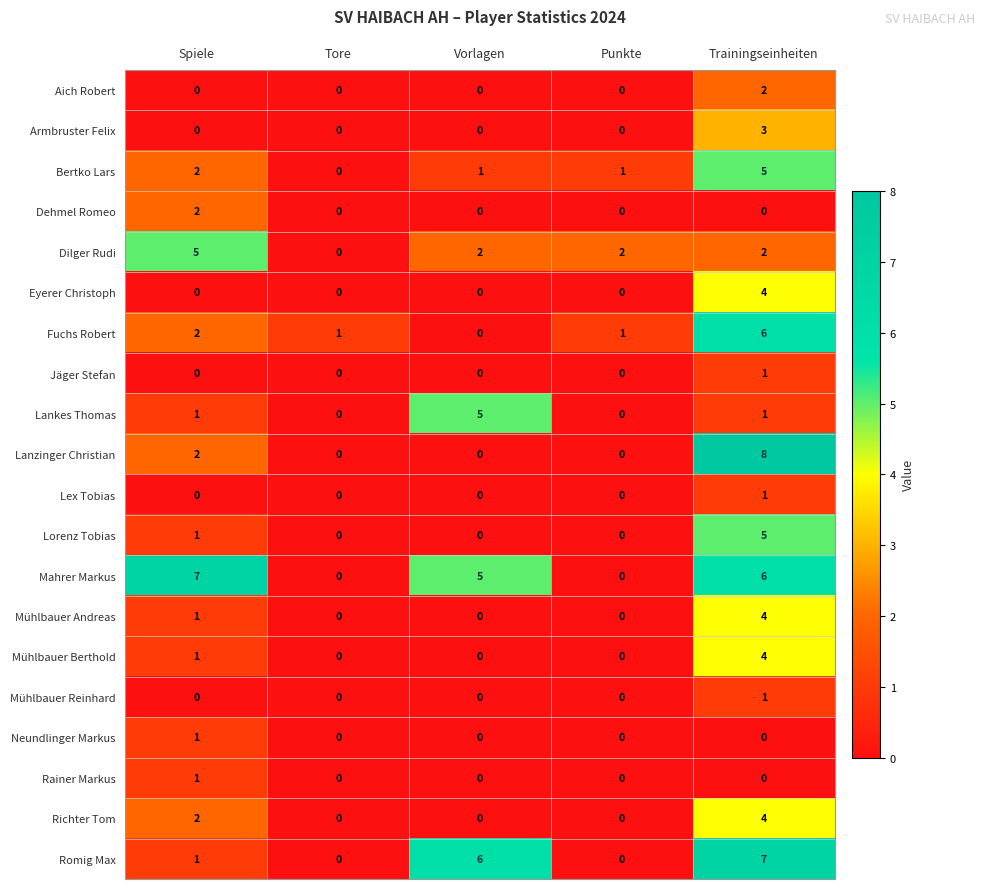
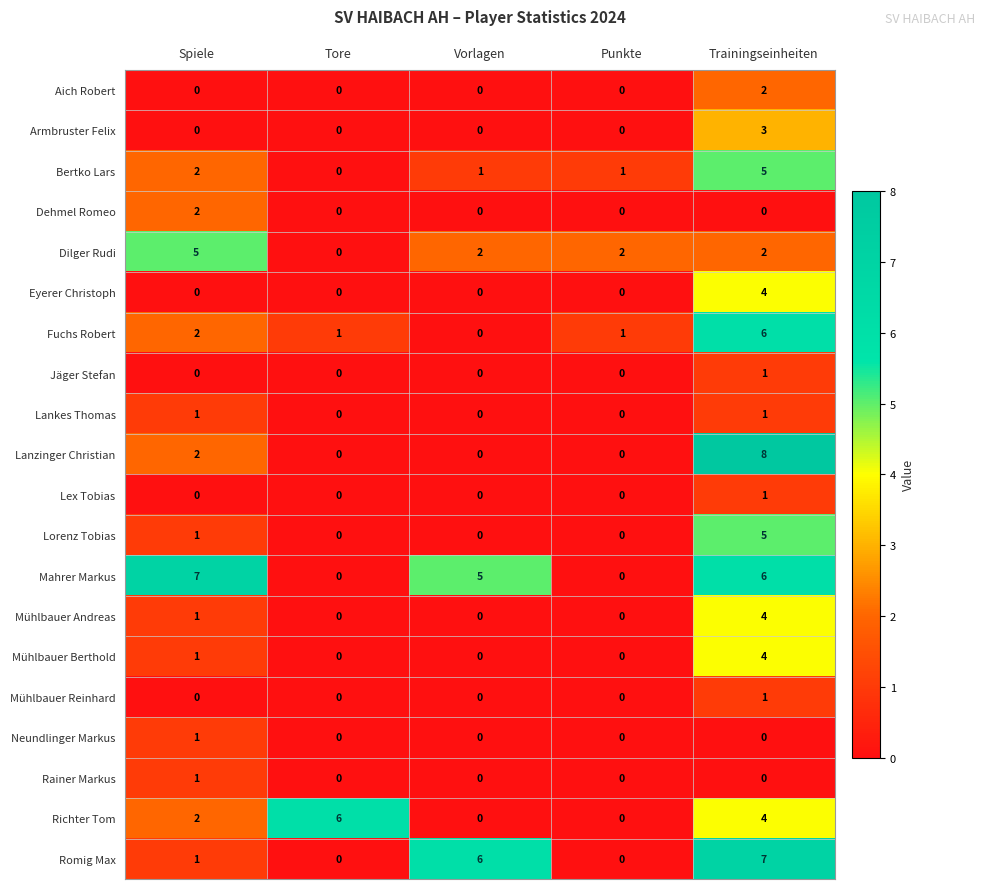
Lankes Thomas, Vorlagen: 5 -> 0
Richter Tom, Tore: 0 -> 6
